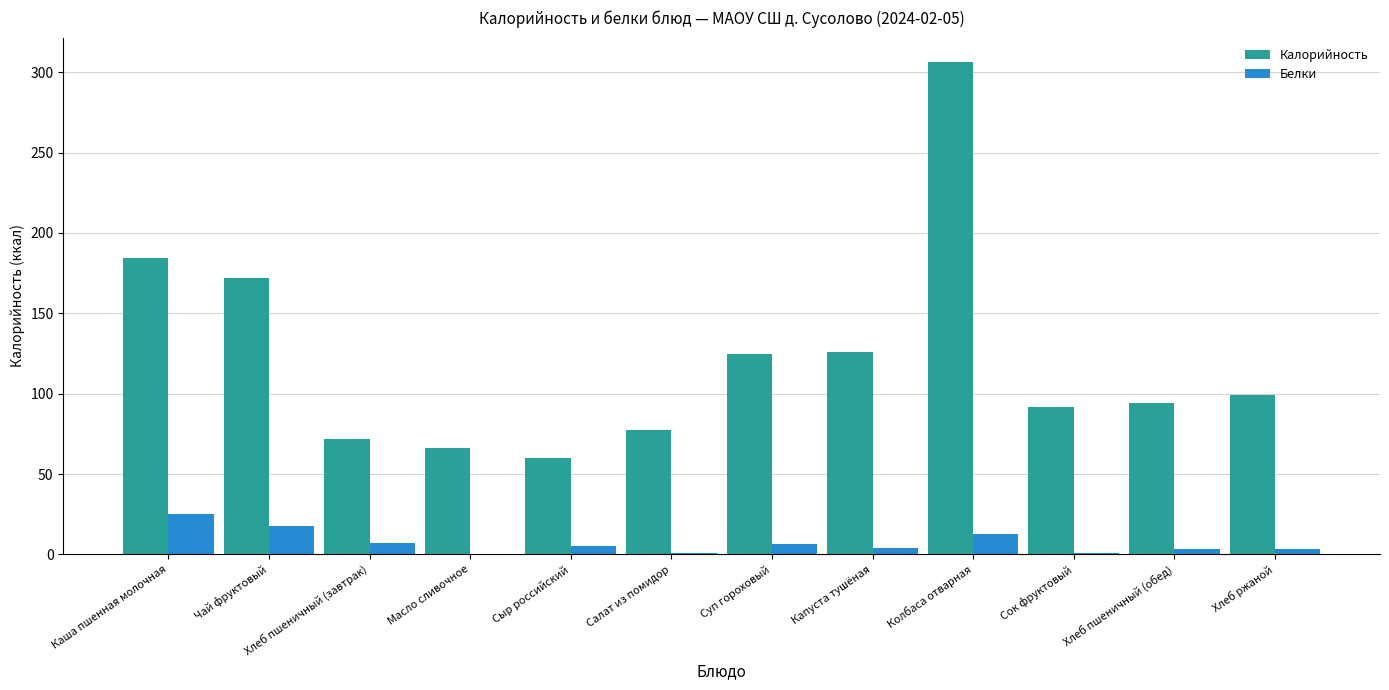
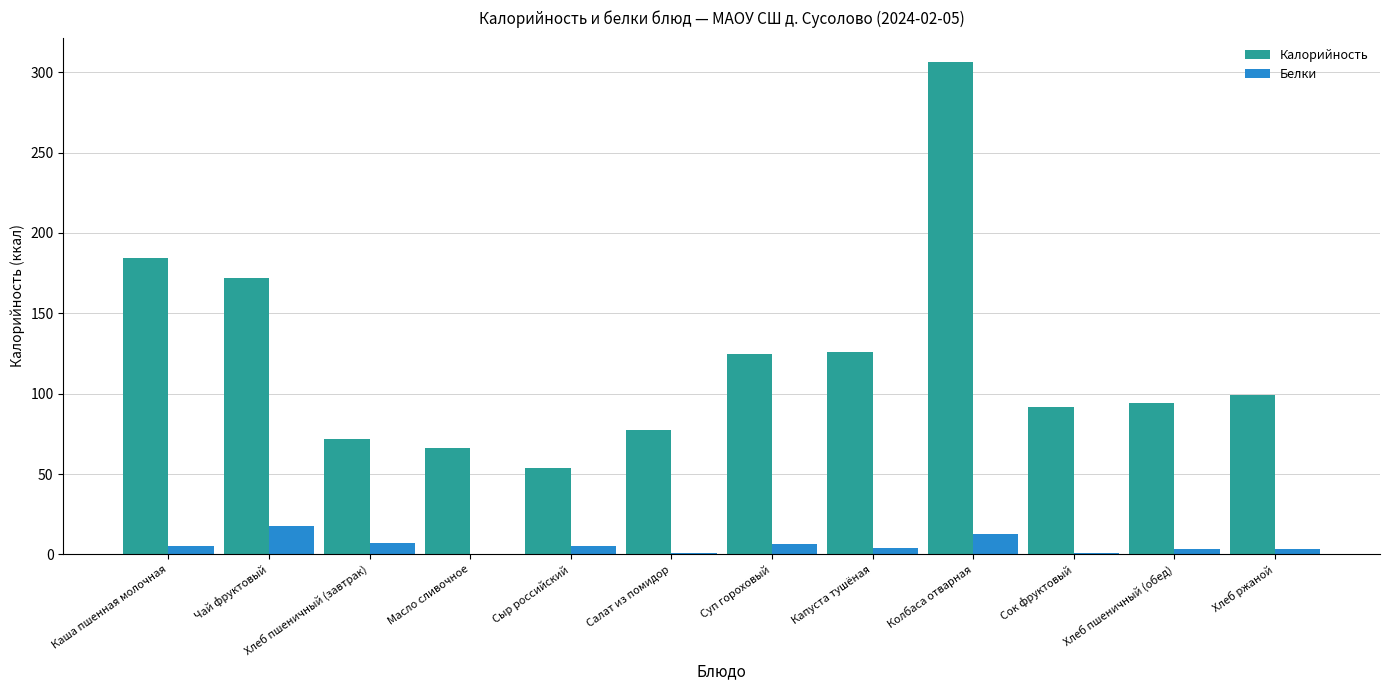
Белки, Каша пшенная молочная: 25 -> 5
Калорийность, Сыр российский: 60 -> 54
